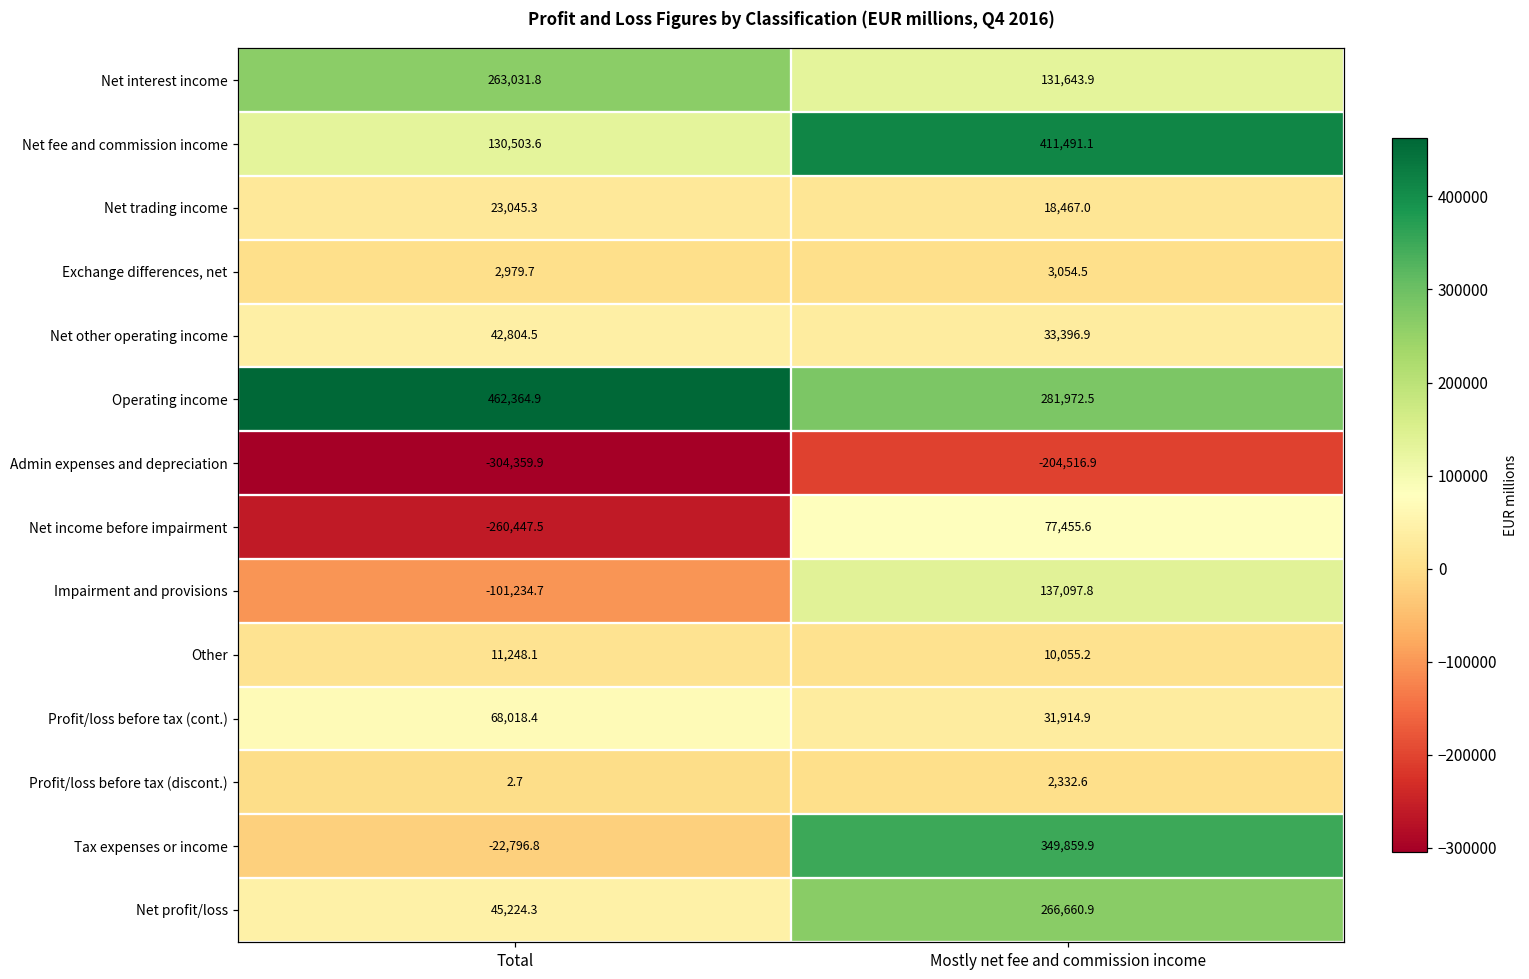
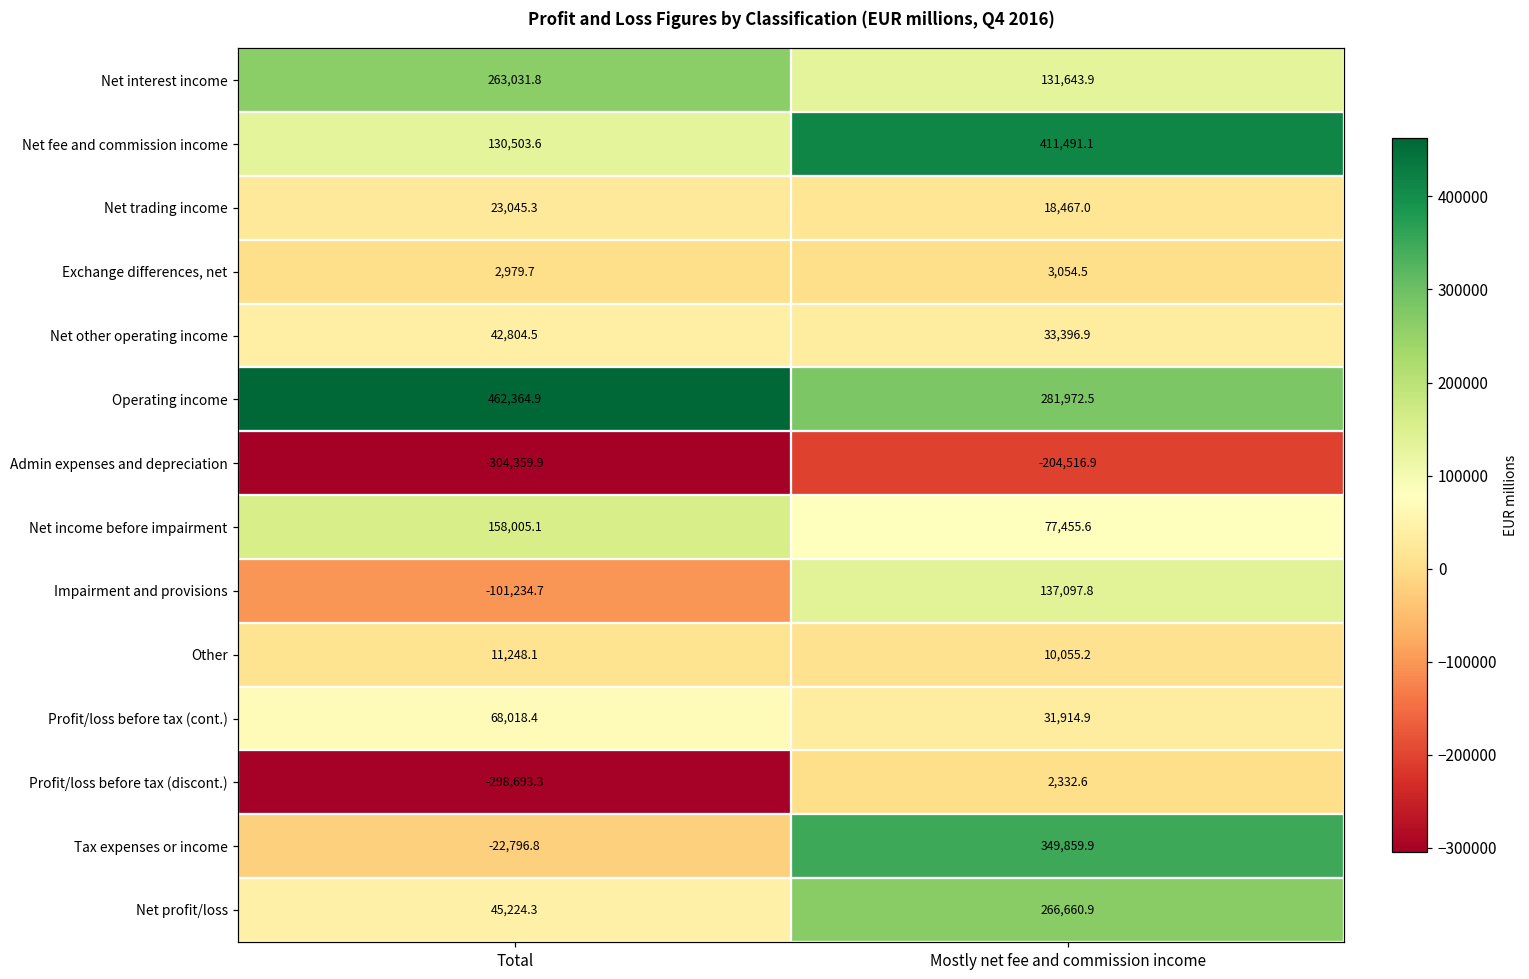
Net income before impairment, Total: -260,447.5 -> 158,005.1
Profit/loss before tax (discont.), Total: 2.7 -> -298,693.3
